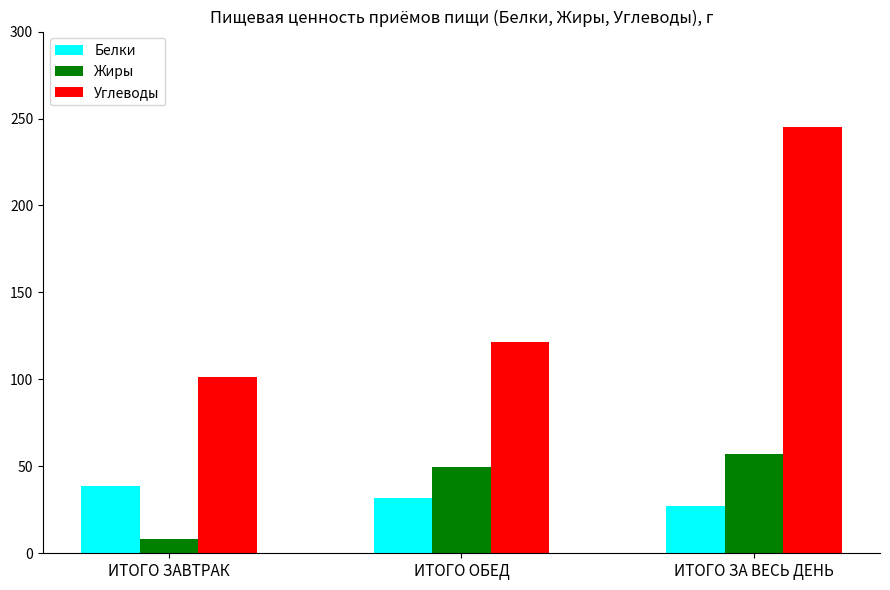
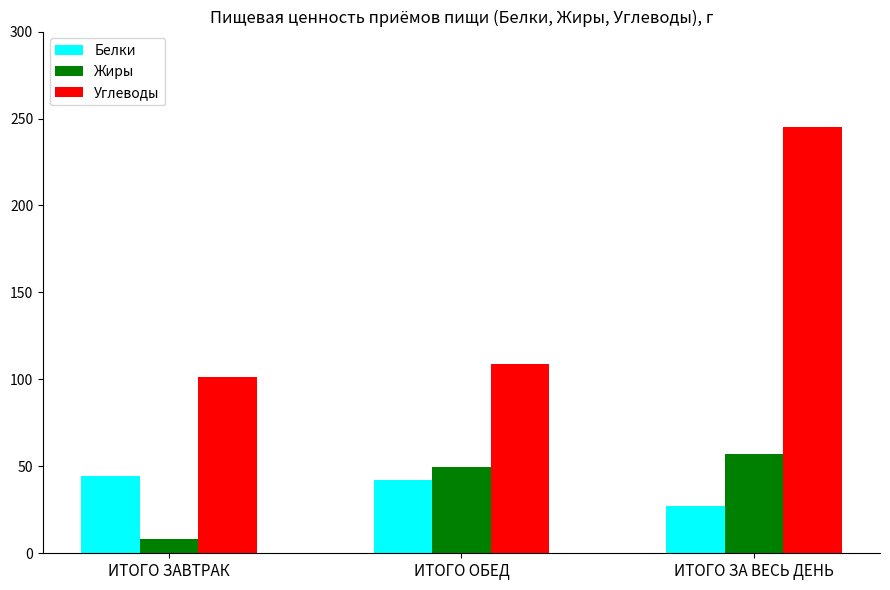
Белки, ИТОГО ЗАВТРАК: 39 -> 44
Белки, ИТОГО ОБЕД: 32 -> 42
Углеводы, ИТОГО ОБЕД: 121 -> 109
